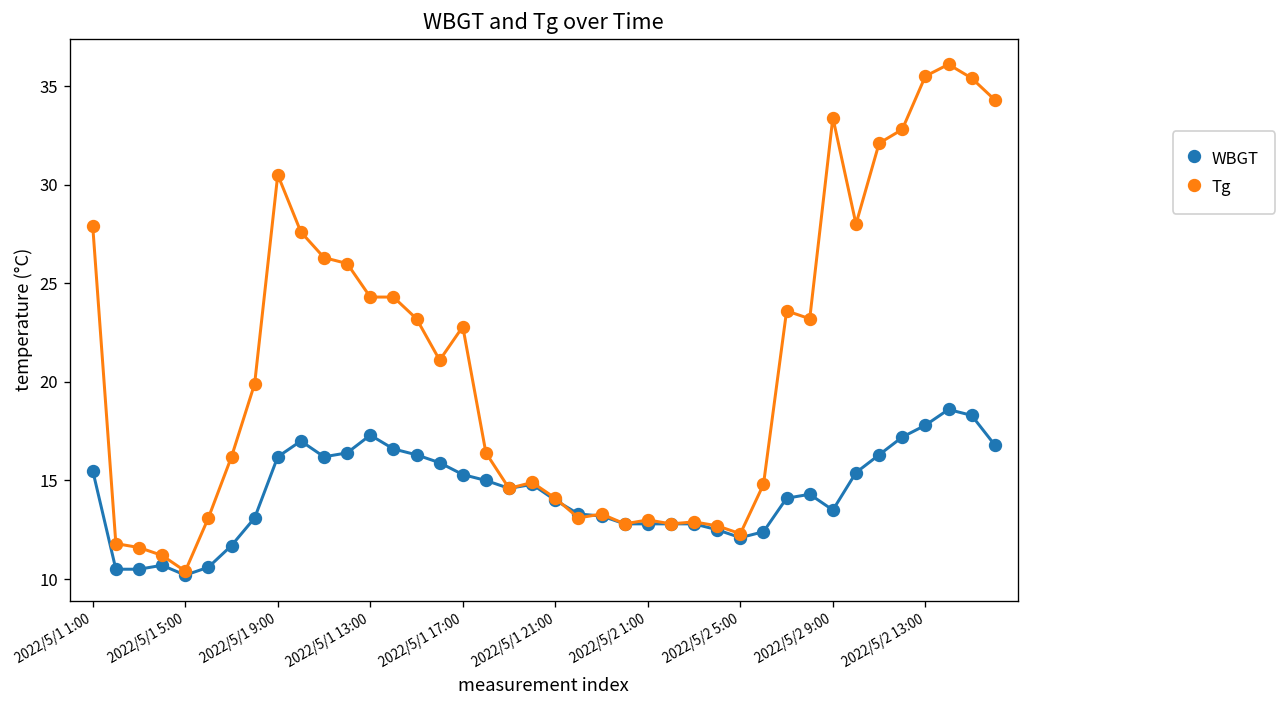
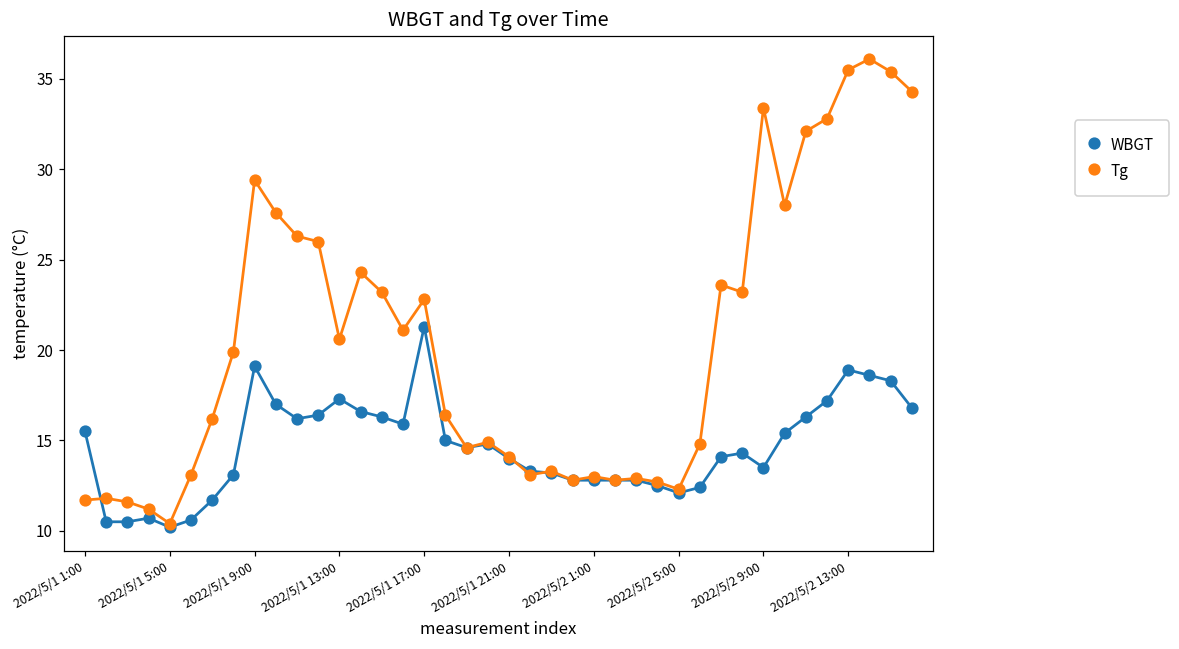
Tg, 2022/5/1 1:00: 27.9 -> 11.7
WBGT, 2022/5/1 9:00: 16.2 -> 19.1
Tg, 2022/5/1 9:00: 30.5 -> 29.4
Tg, 2022/5/1 13:00: 24.3 -> 20.6
WBGT, 2022/5/1 17:00: 15.3 -> 21.3
WBGT, 2022/5/2 13:00: 17.8 -> 18.9
